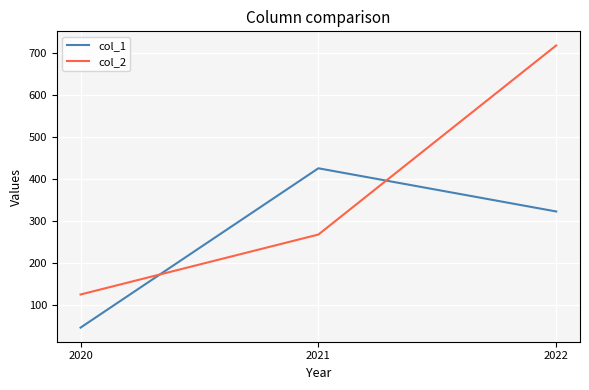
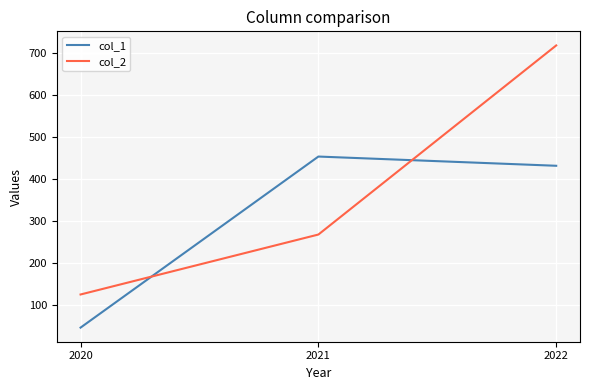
col_1, 2021: 430 -> 450
col_1, 2022: 320 -> 430
